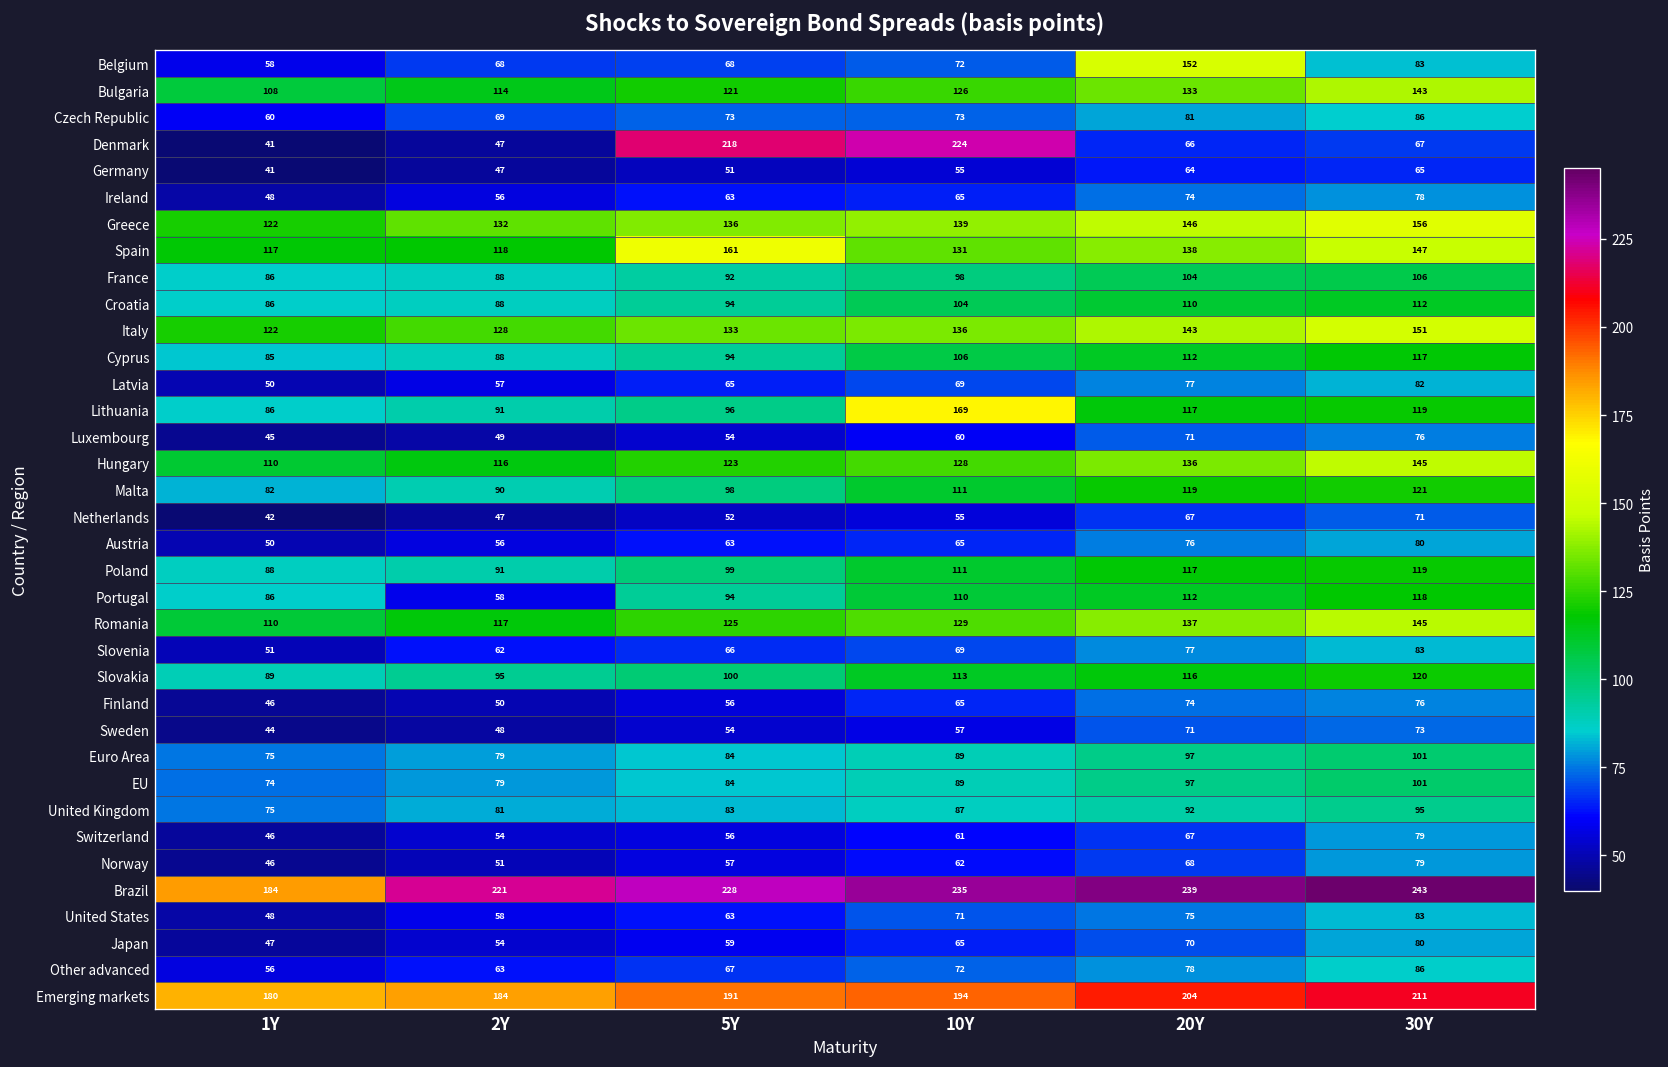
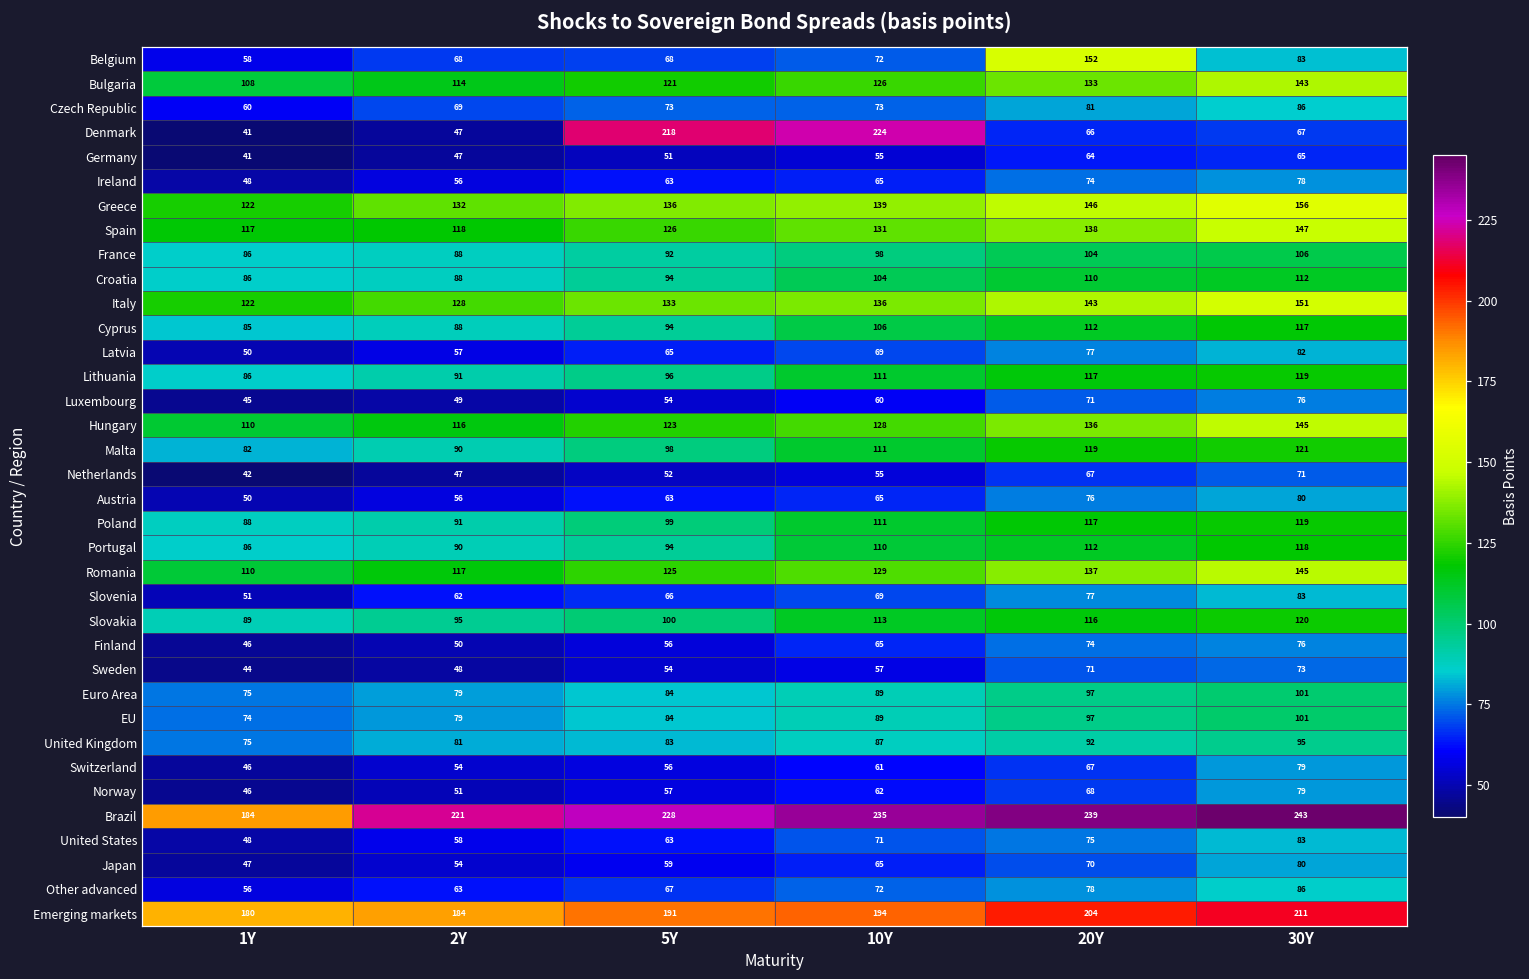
Spain, 5Y: 161 -> 126
Lithuania, 10Y: 169 -> 111
Portugal, 2Y: 58 -> 90
